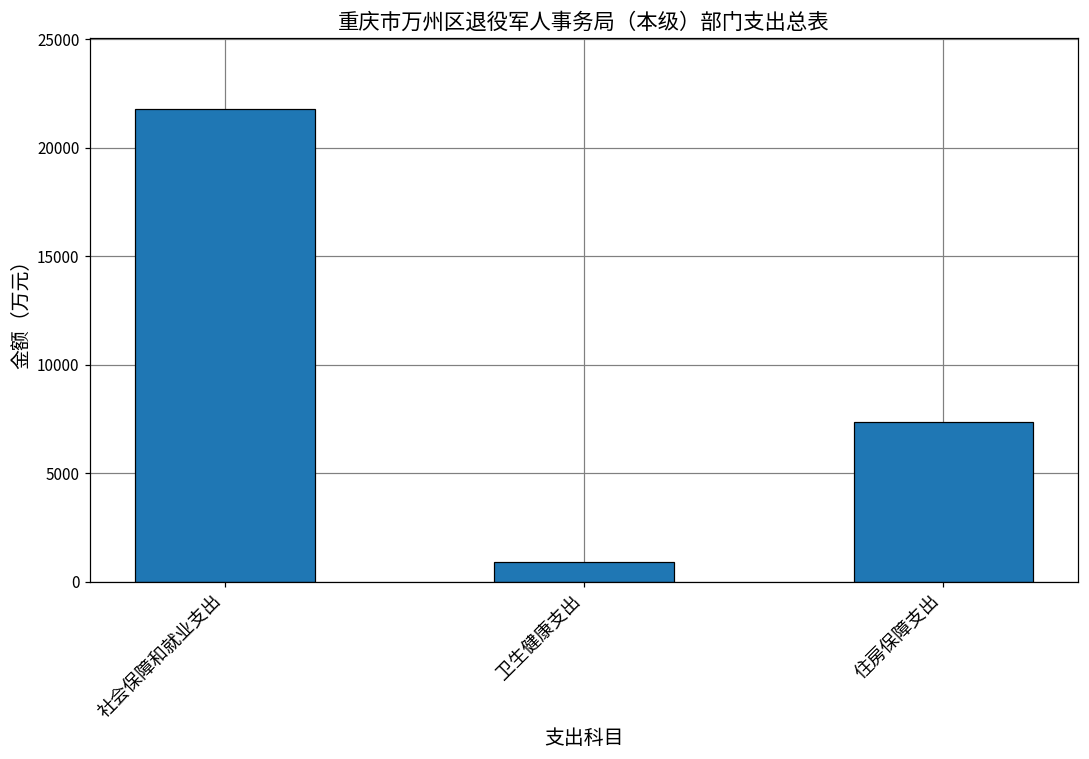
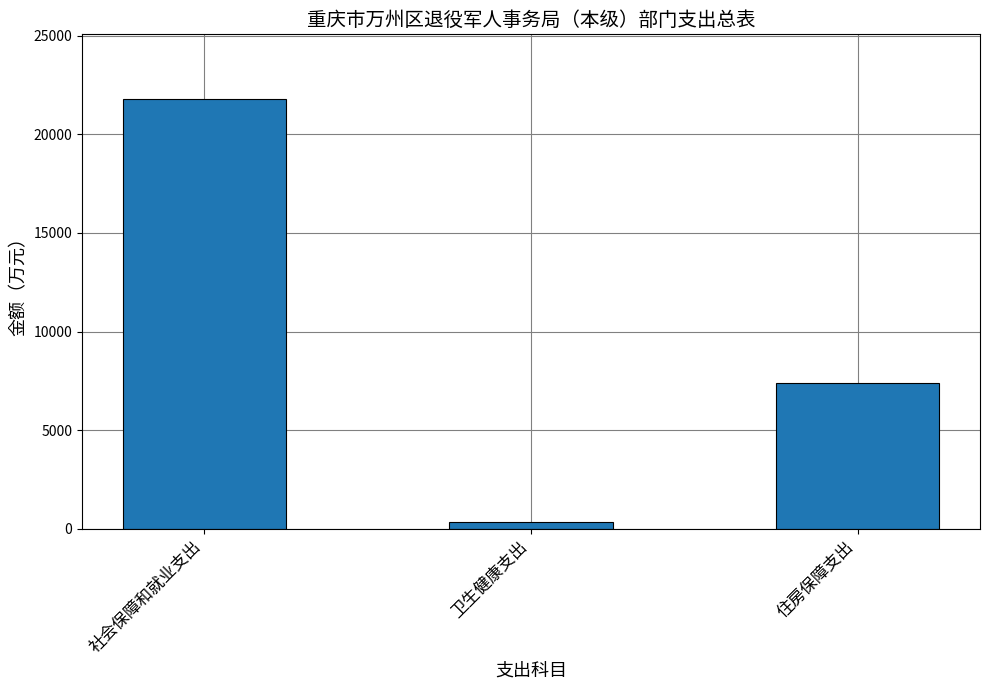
卫生健康支出: 900 -> 300
